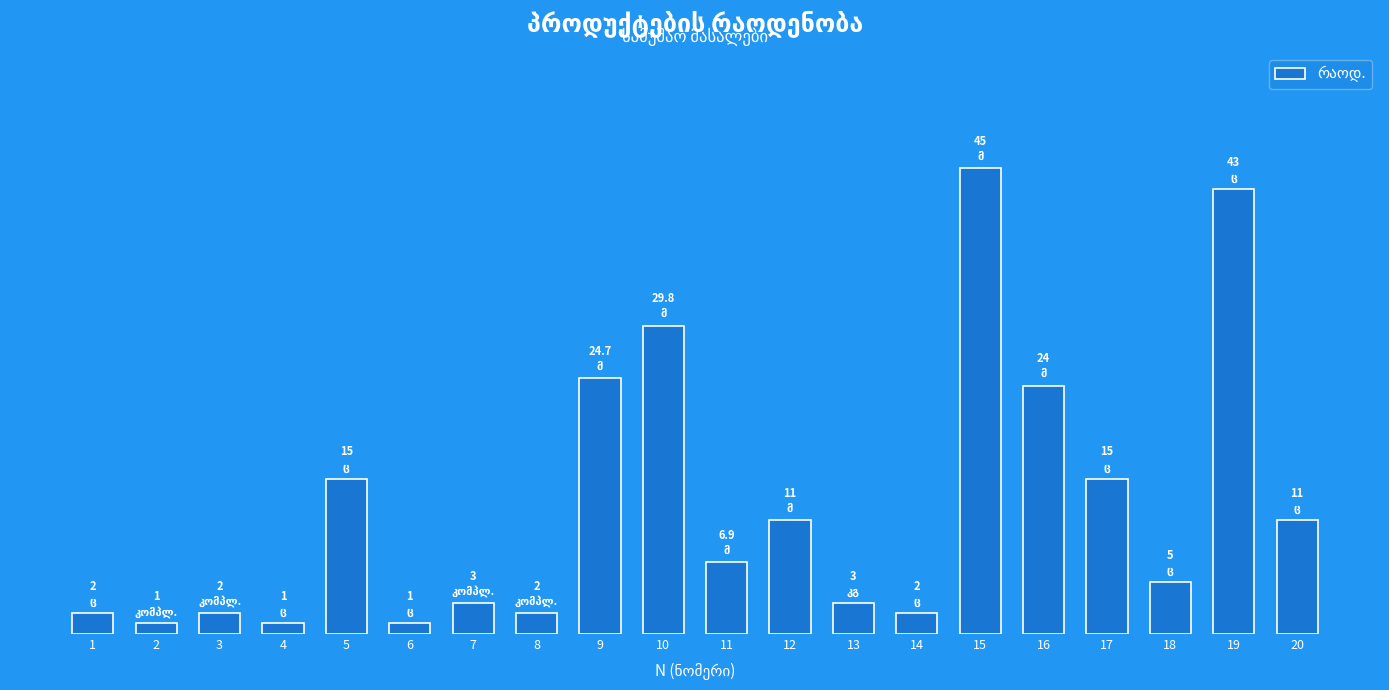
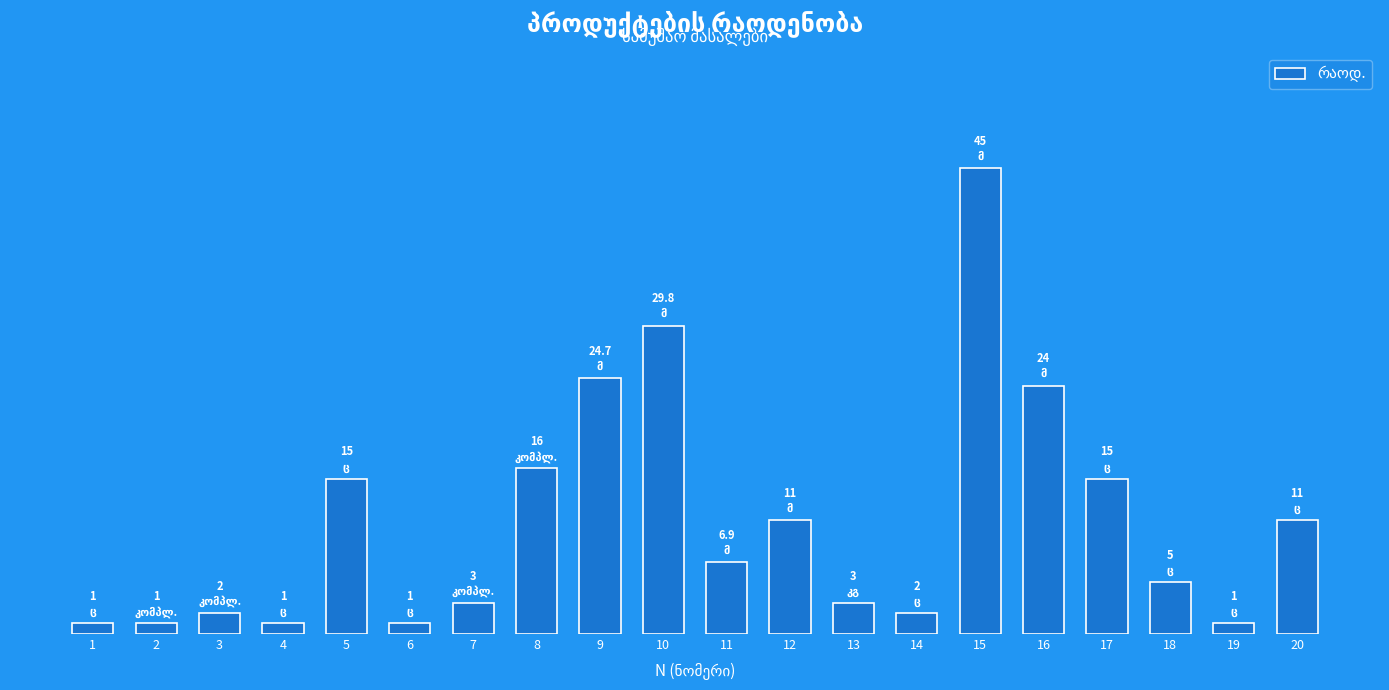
1: 2 -> 1
8: 2 -> 16
19: 43 -> 1
